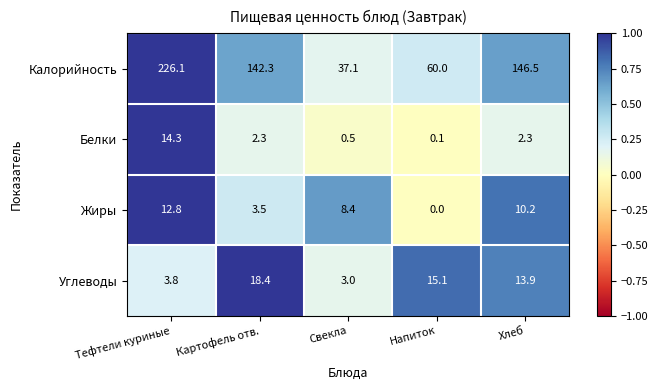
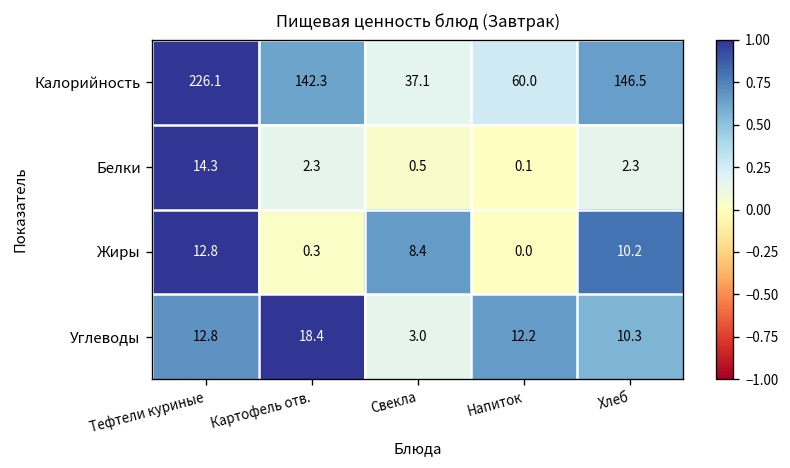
Жиры, Картофель отв.: 3.5 -> 0.3
Углеводы, Тефтели куриные: 3.8 -> 12.8
Углеводы, Напиток: 15.1 -> 12.2
Углеводы, Хлеб: 13.9 -> 10.3
